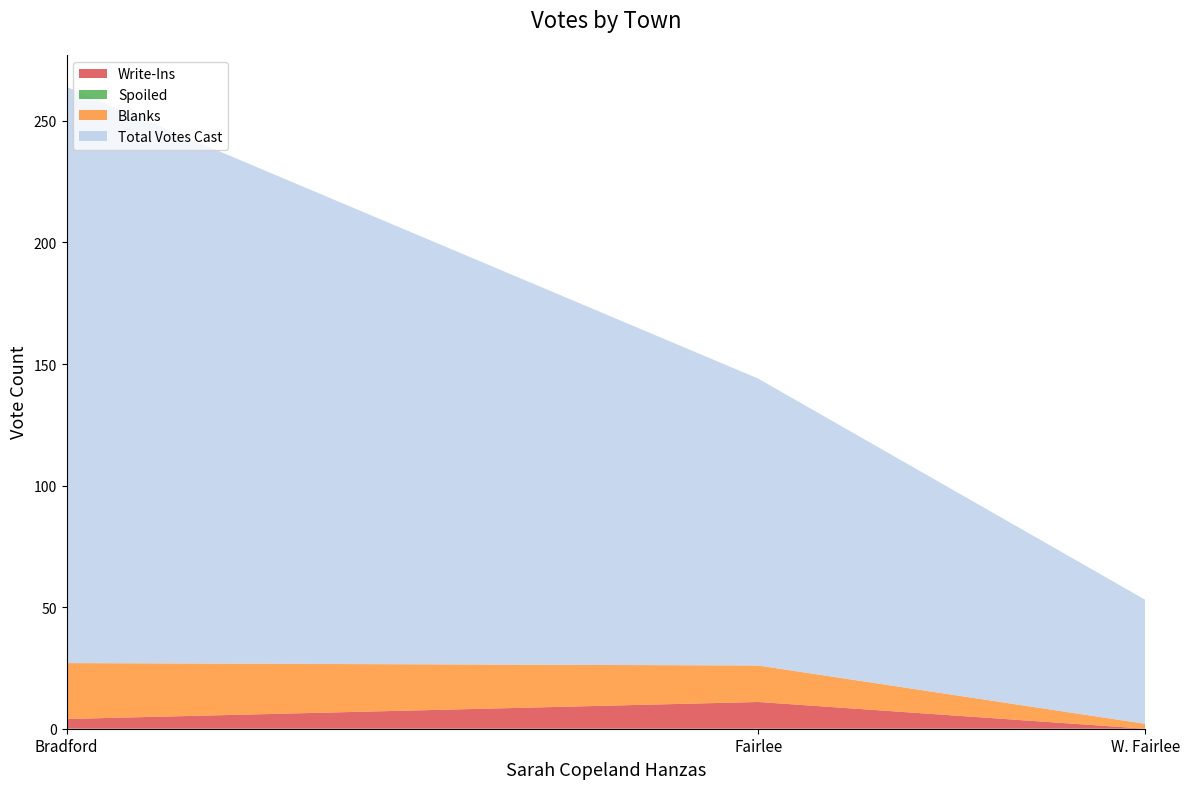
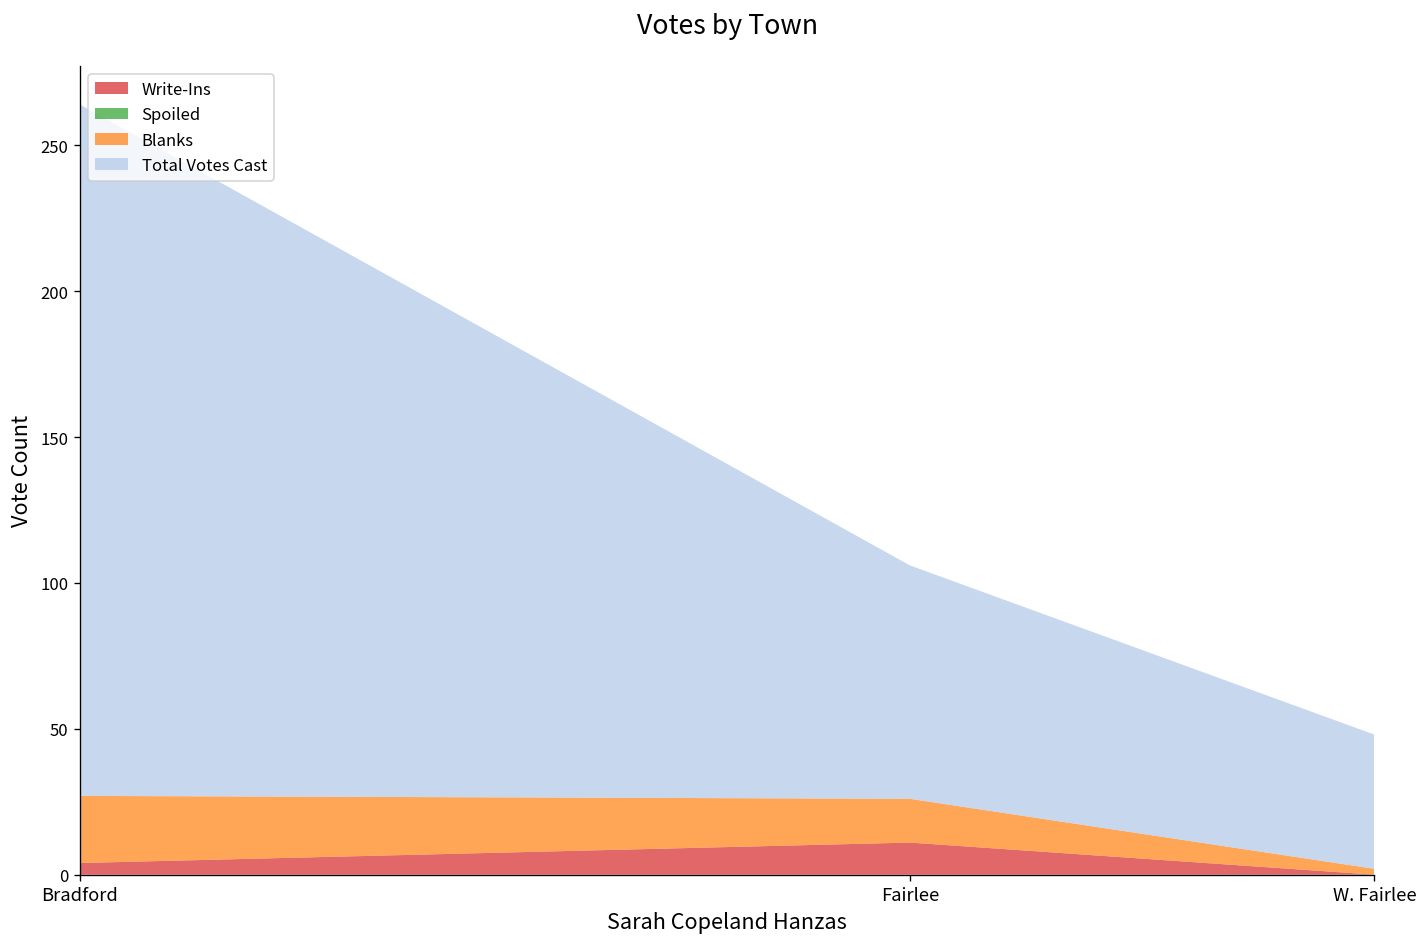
Total Votes Cast, Fairlee: 118 -> 80
Total Votes Cast, W. Fairlee: 51 -> 46
